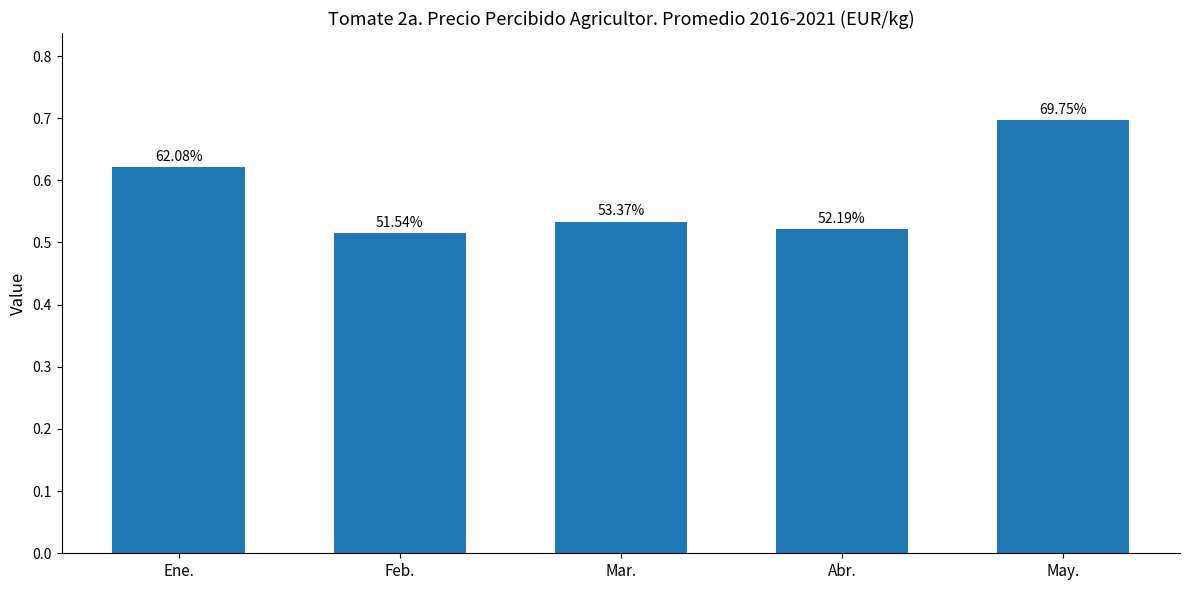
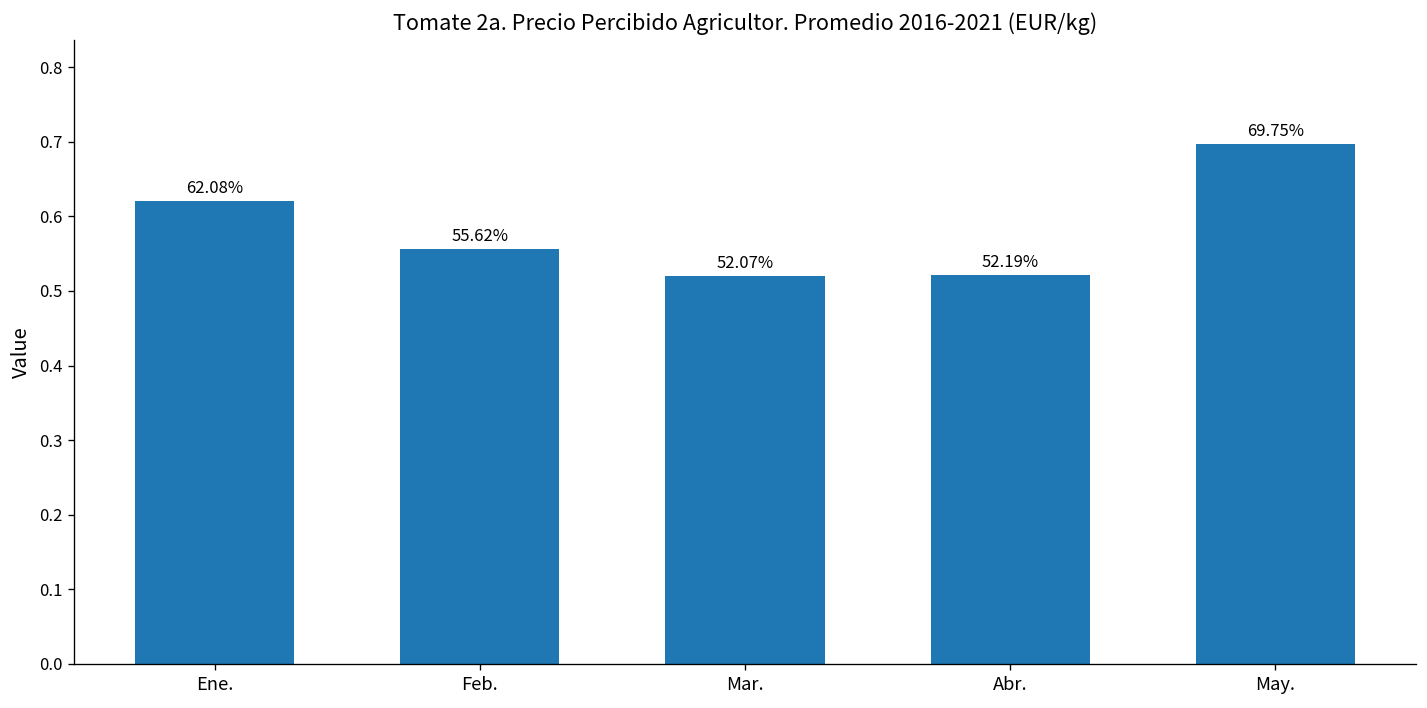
Feb.: 51.54% -> 55.62%
Mar.: 53.37% -> 52.07%
